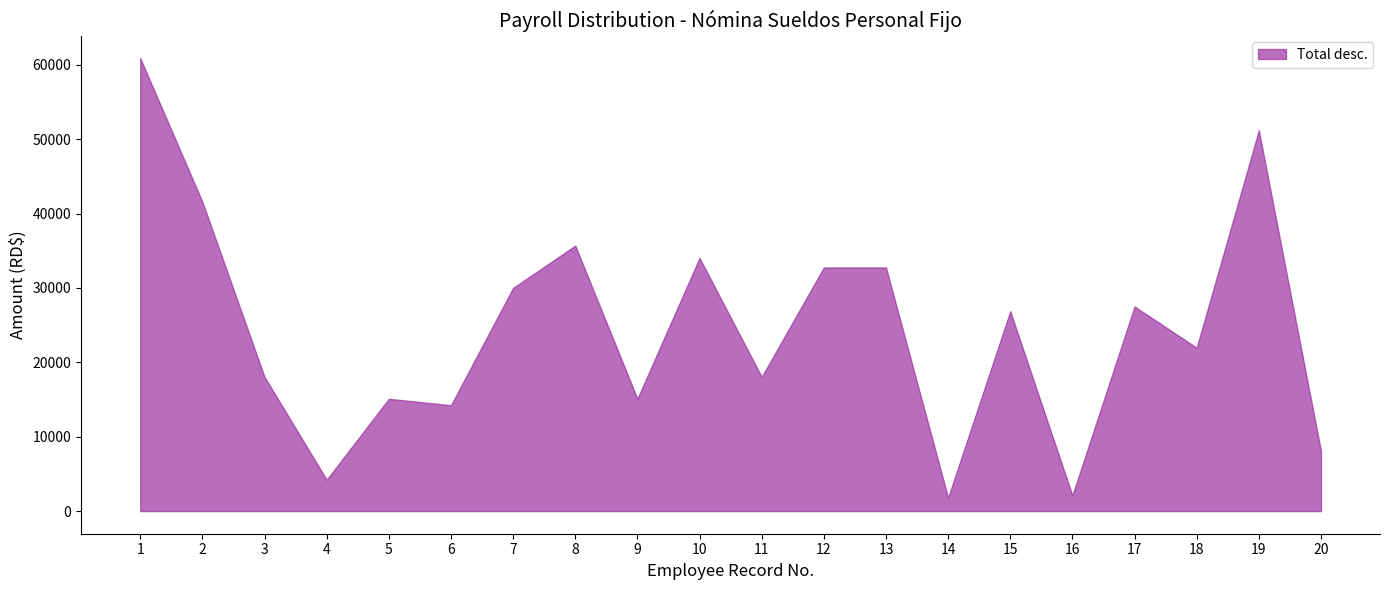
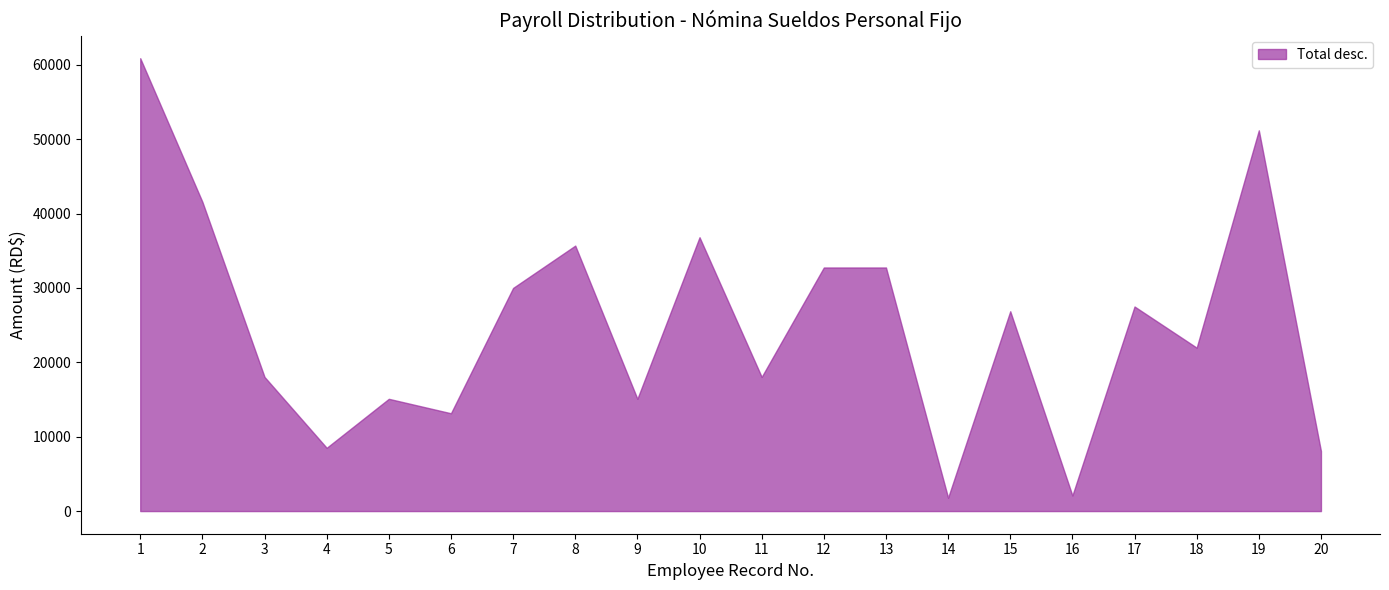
4: 4000 -> 9000
6: 14000 -> 13000
10: 34000 -> 37000
